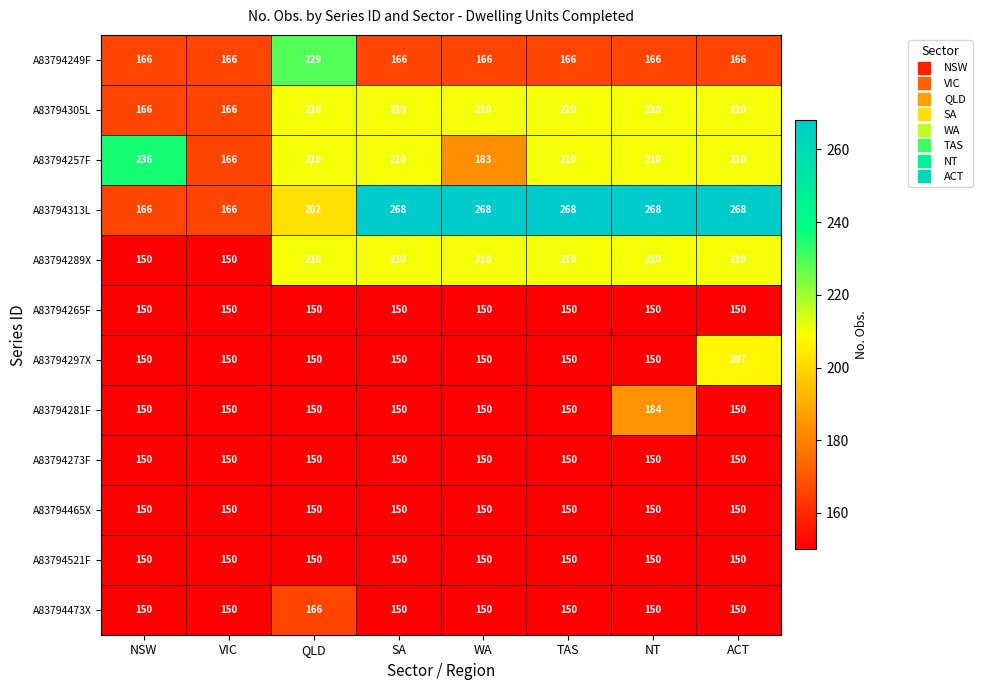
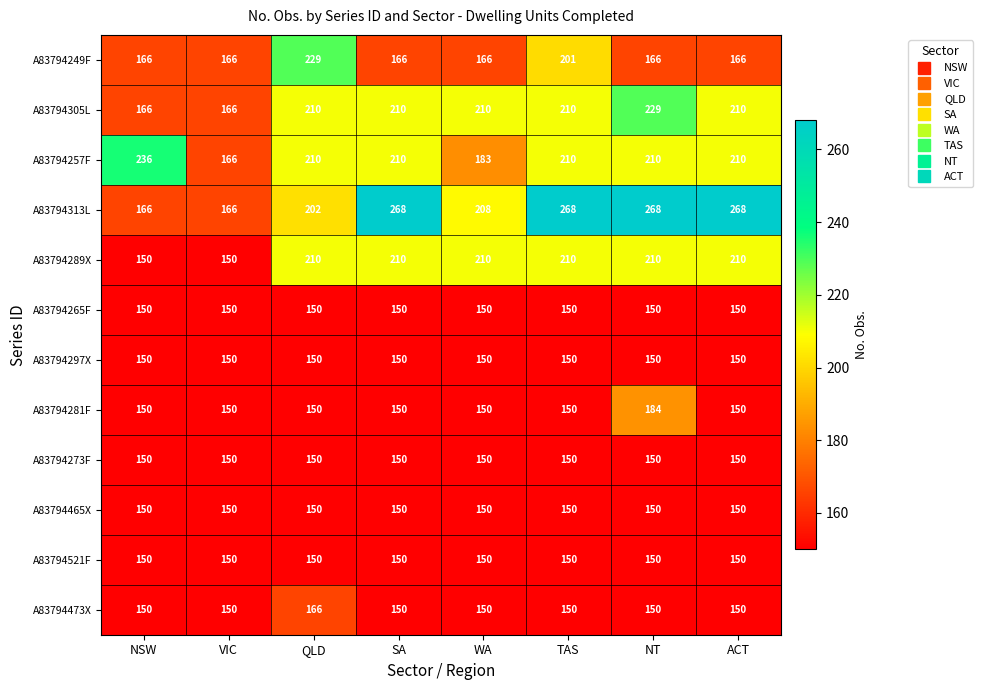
A83794249F, TAS: 166 -> 201
A83794305L, NT: 210 -> 229
A83794313L, WA: 268 -> 208
A83794297X, ACT: 207 -> 150
